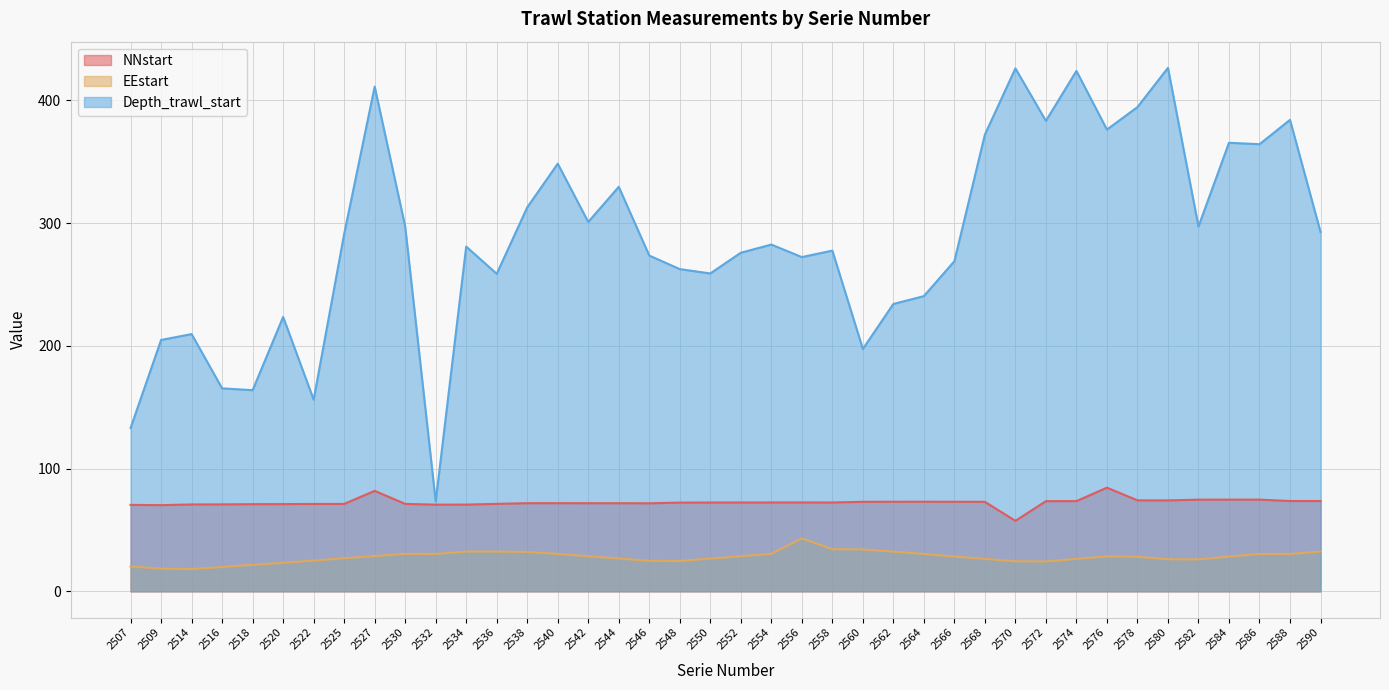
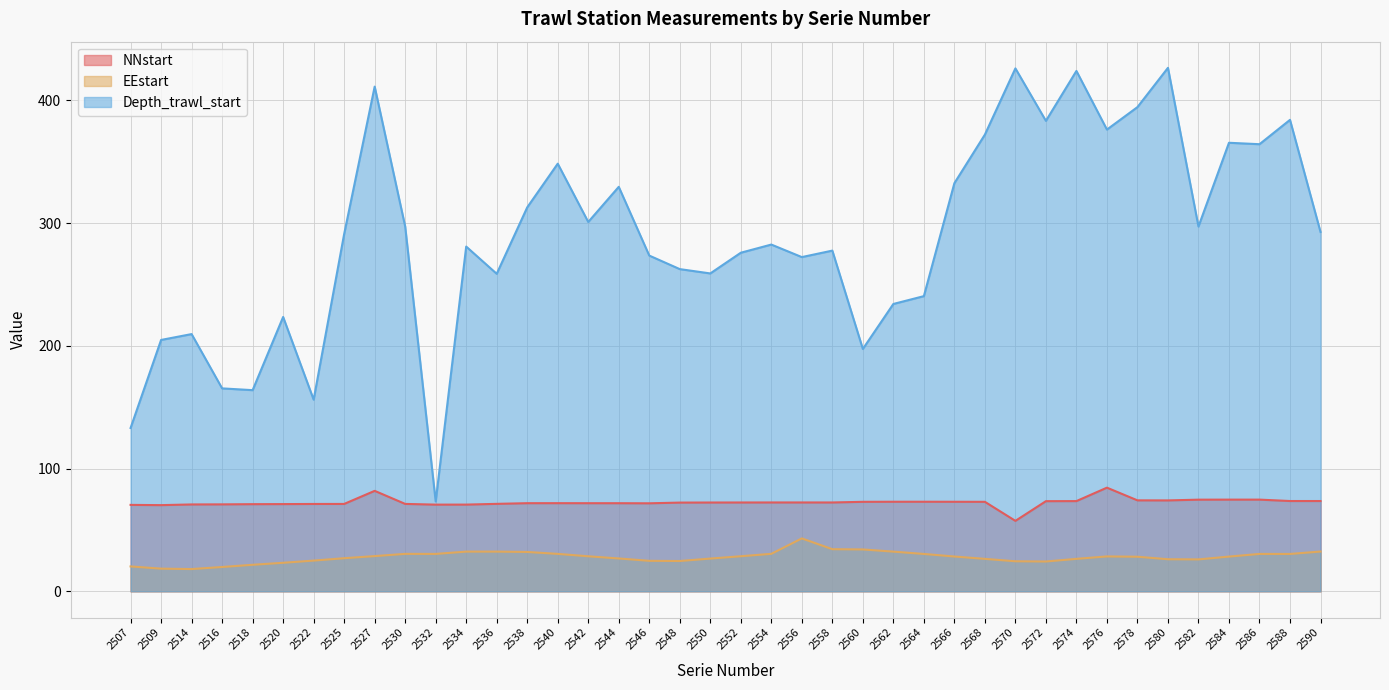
Depth_trawl_start, 2566: 269 -> 333
